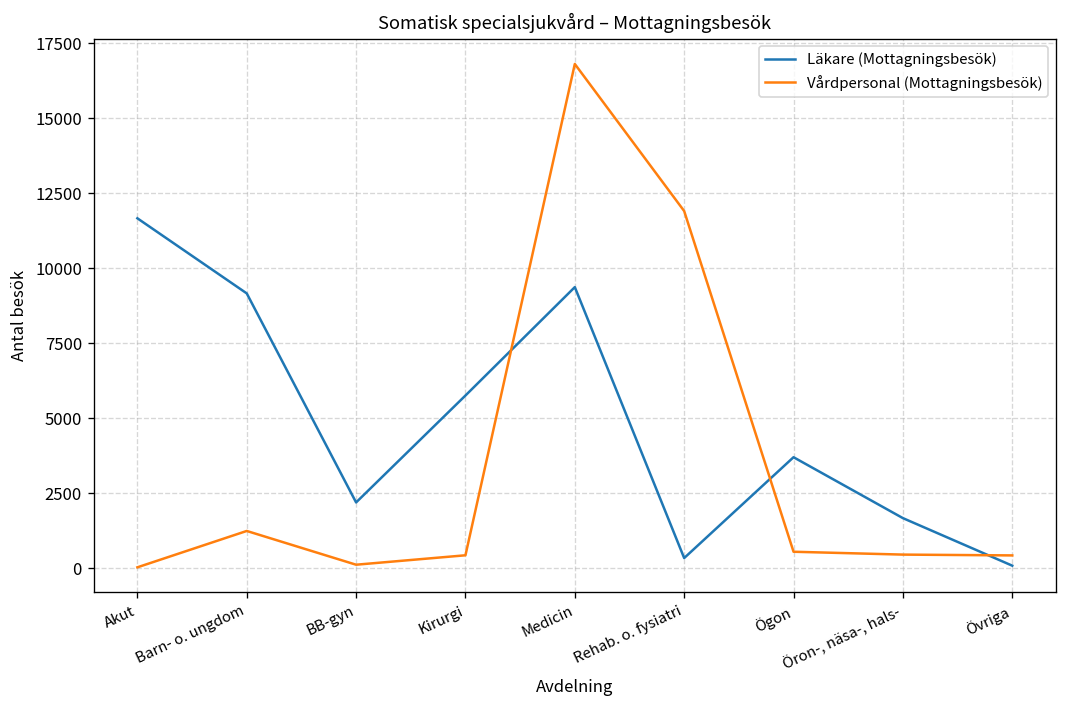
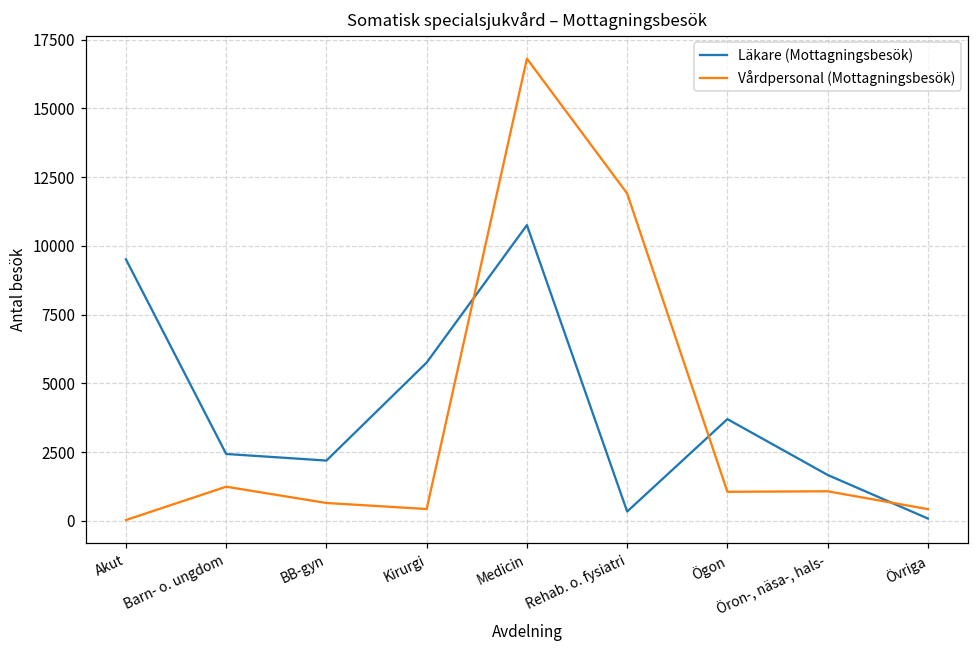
Läkare (Mottagningsbesök), Akut: 11700 -> 9500
Läkare (Mottagningsbesök), Barn- o. ungdom: 9200 -> 2400
Vårdpersonal (Mottagningsbesök), BB-gyn: 100 -> 700
Läkare (Mottagningsbesök), Medicin: 9400 -> 10800
Vårdpersonal (Mottagningsbesök), Ögon: 600 -> 1100
Vårdpersonal (Mottagningsbesök), Öron-, näsa-, hals-: 500 -> 1100
